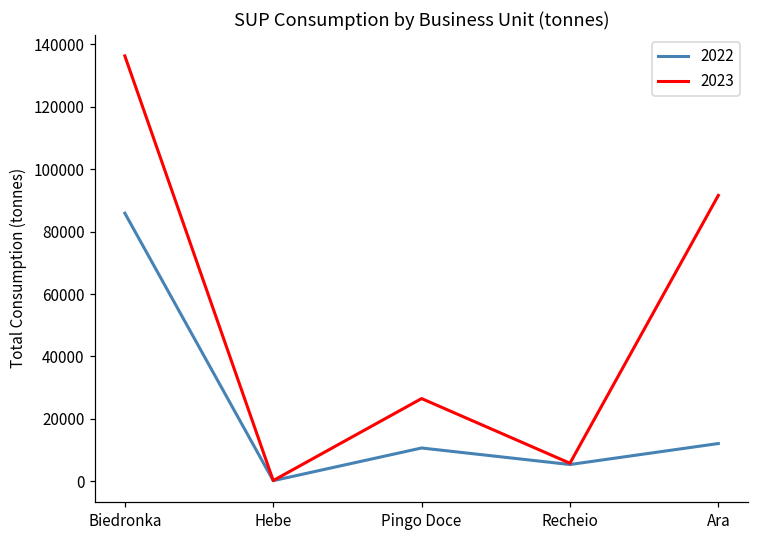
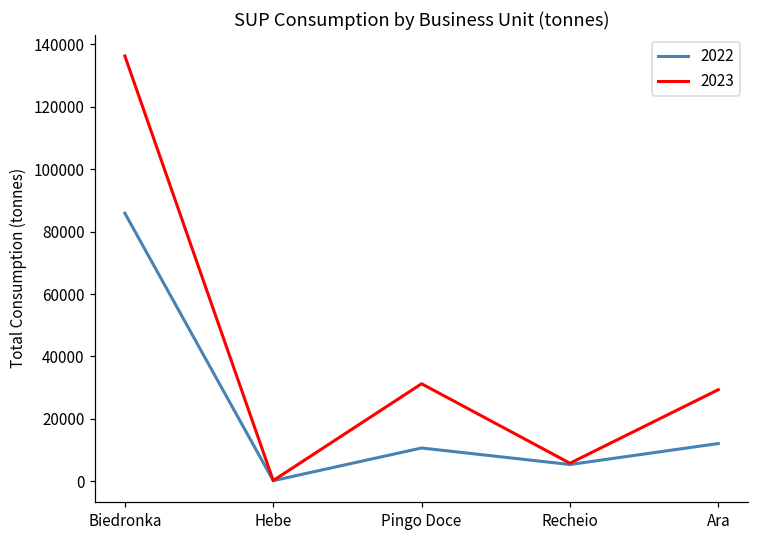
2023, Pingo Doce: 27000 -> 31000
2023, Ara: 92000 -> 29000
